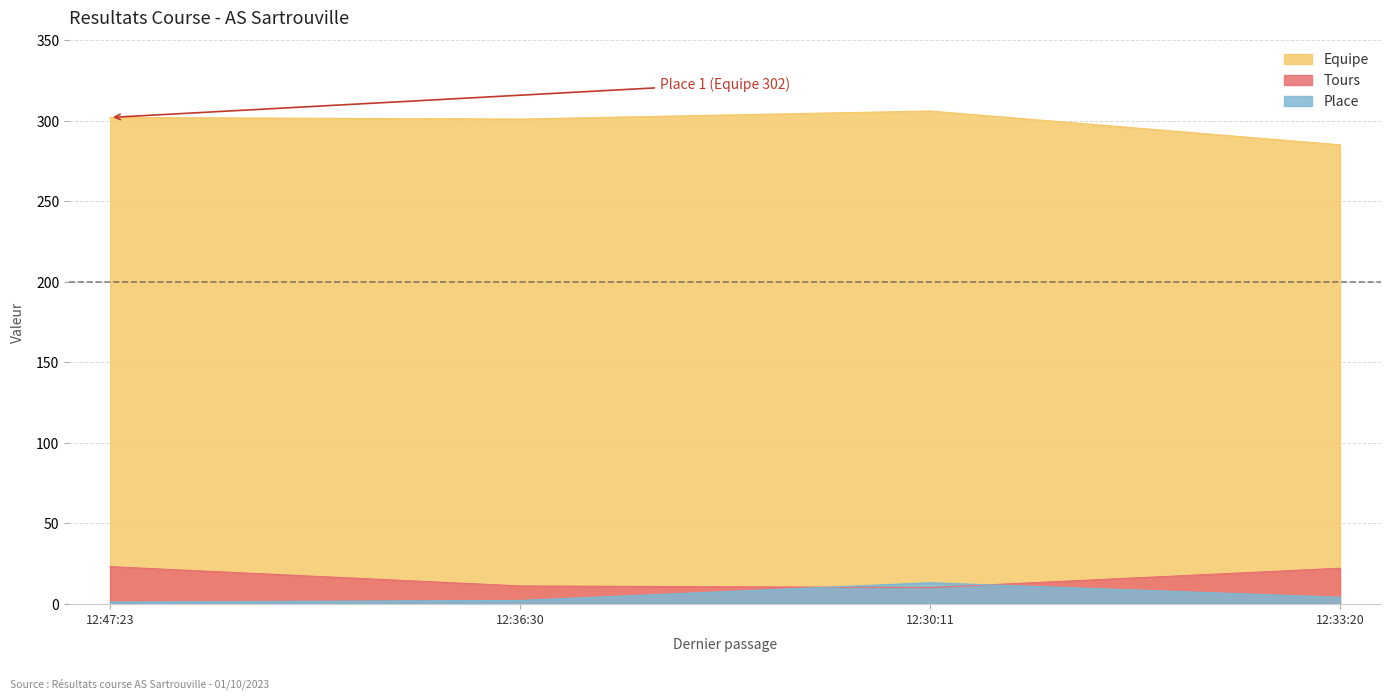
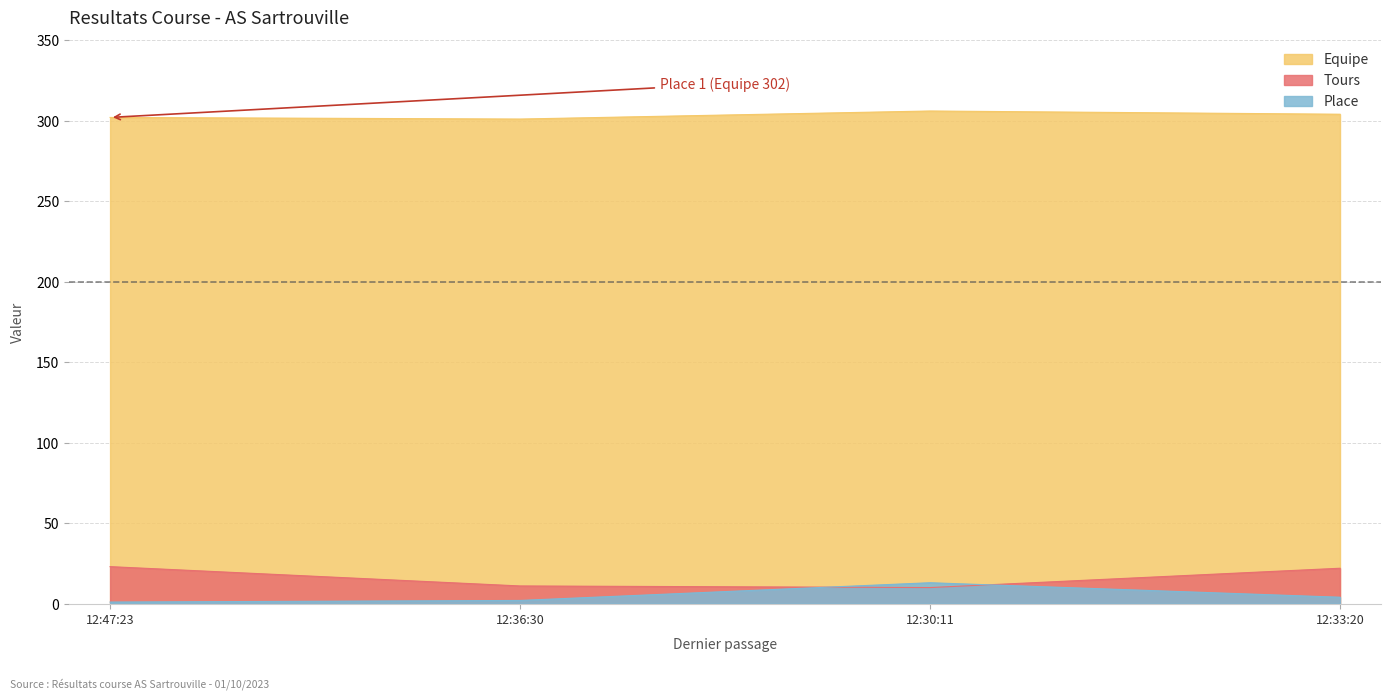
Equipe, 12:33:20: 285 -> 304
